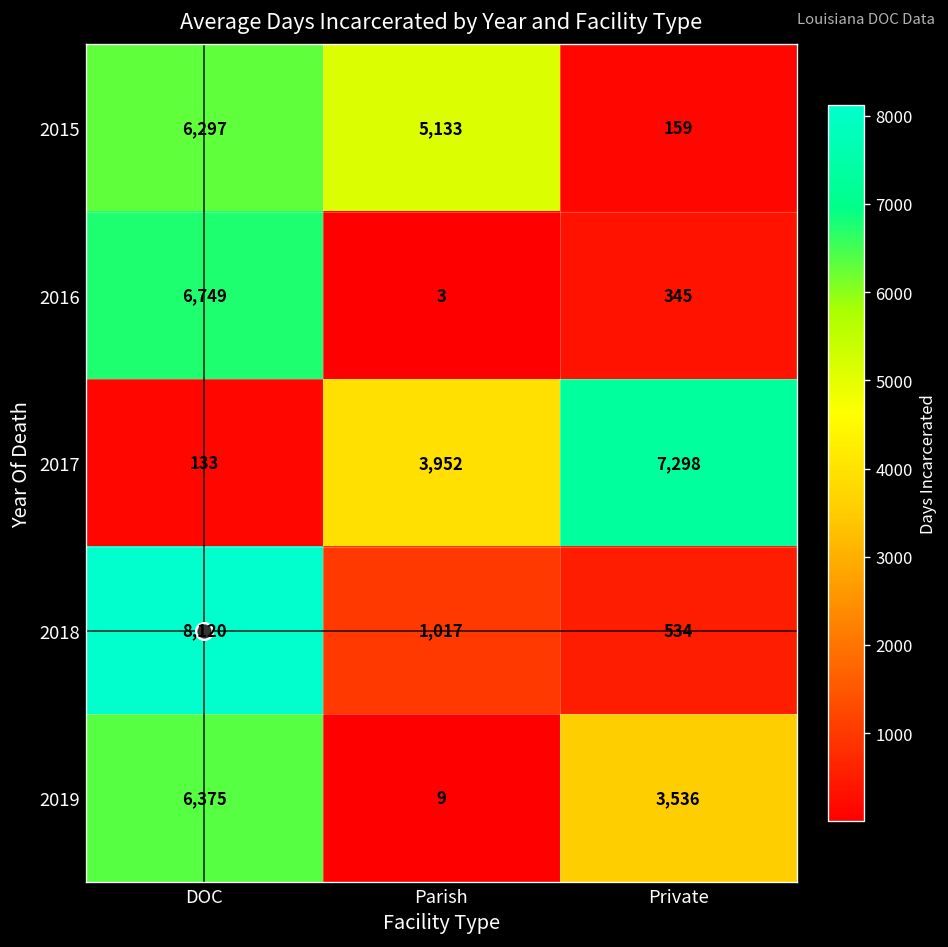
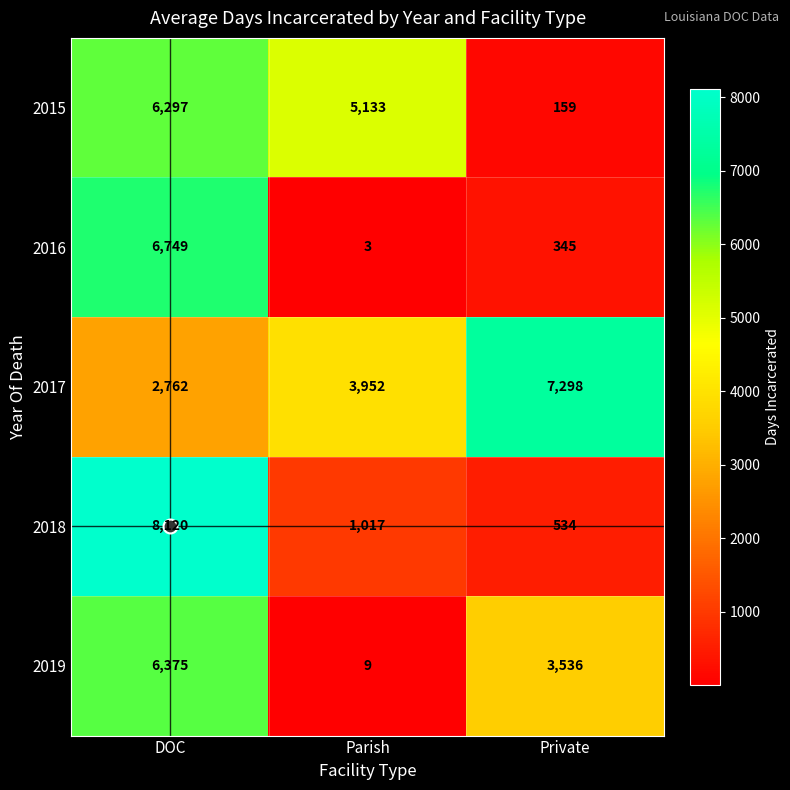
2017, DOC: 133 -> 2,762
